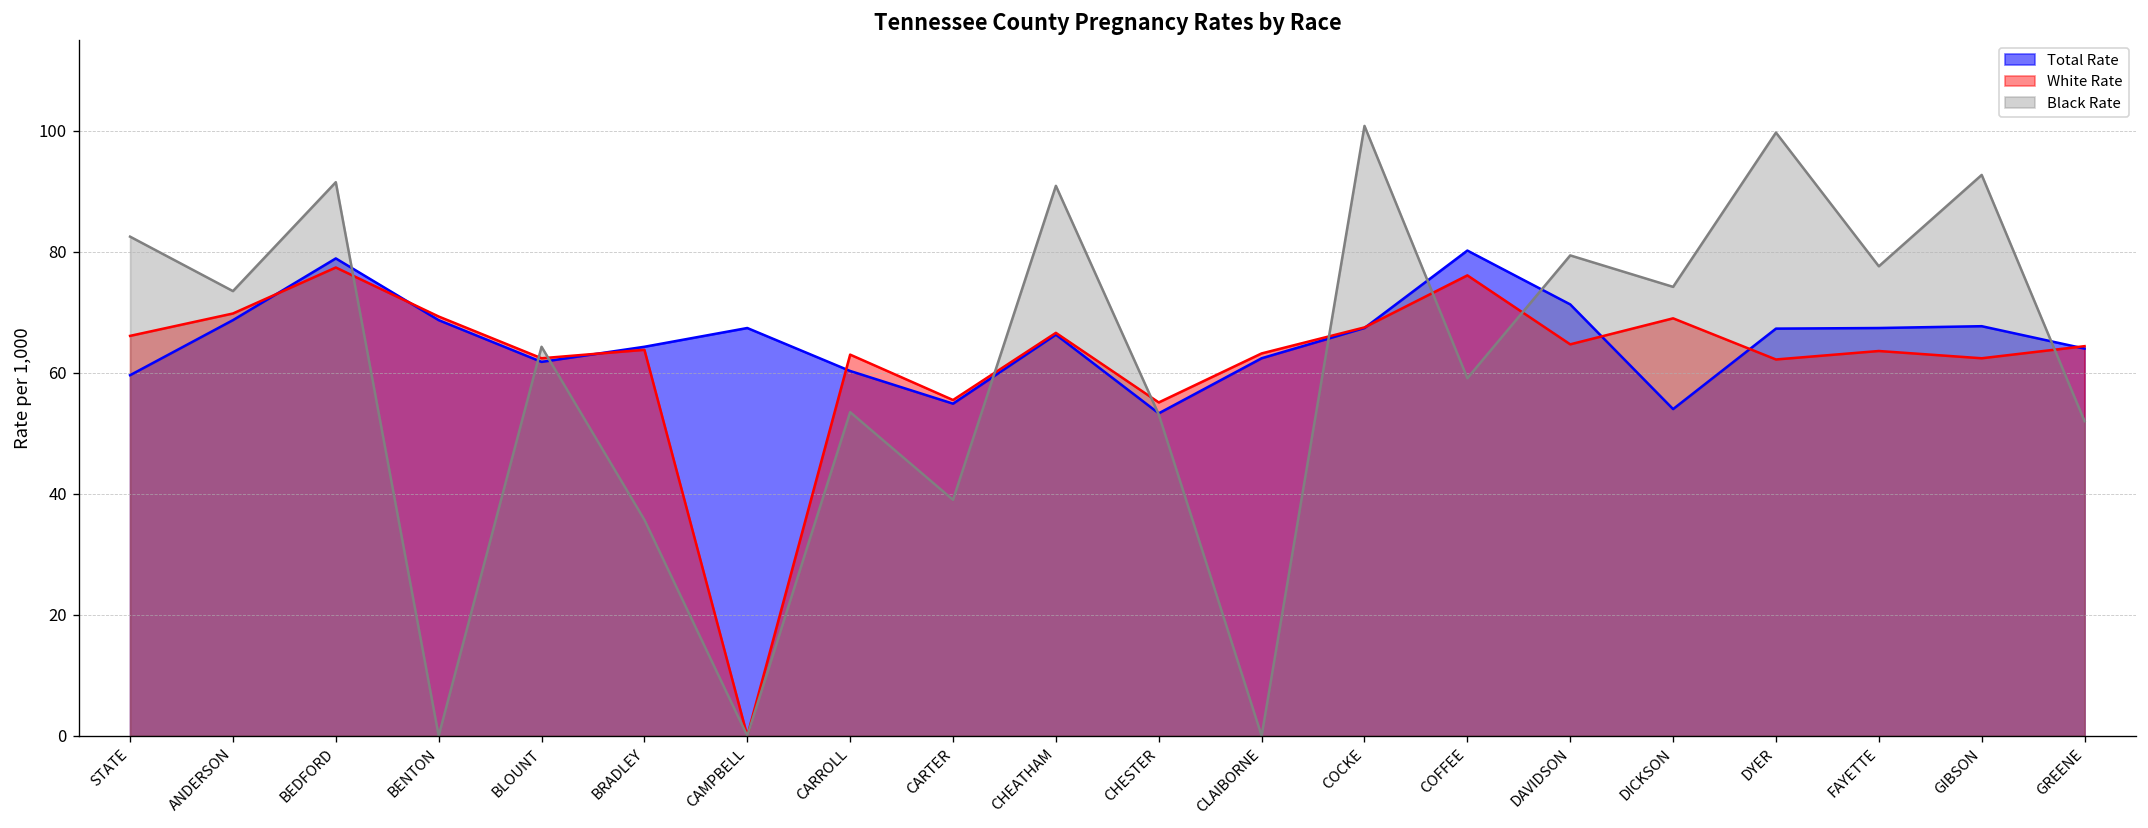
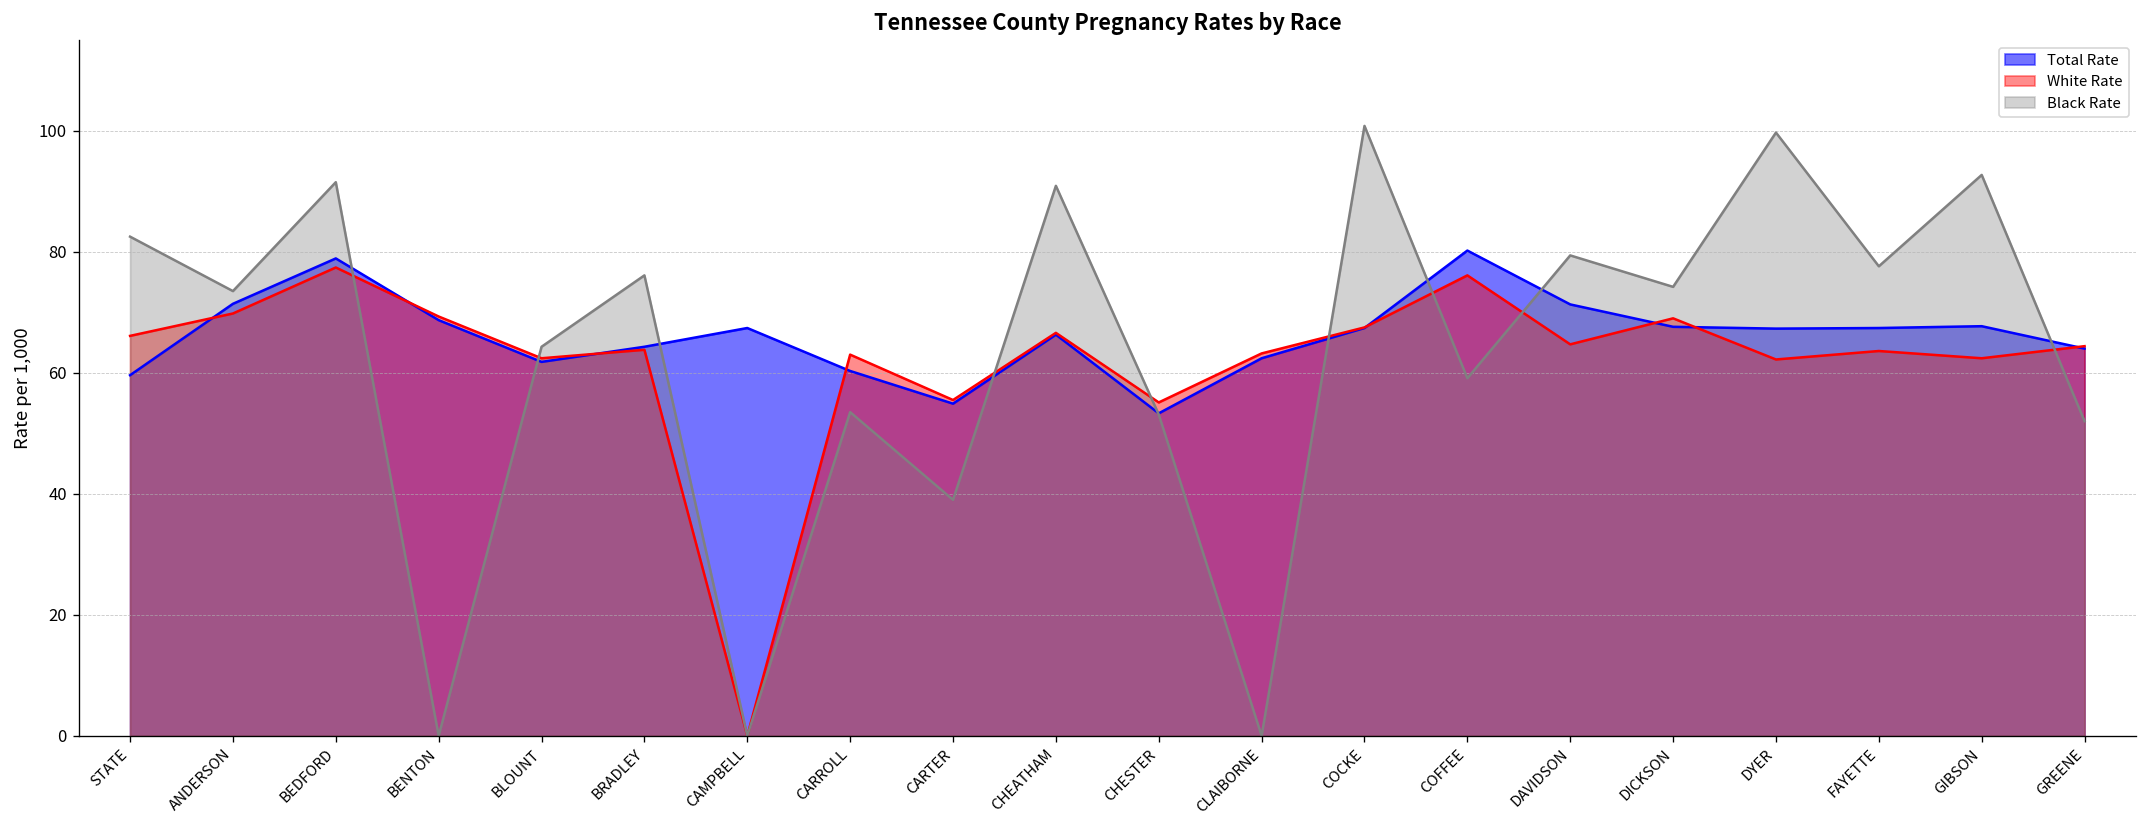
Total Rate, ANDERSON: 69 -> 71
Black Rate, BRADLEY: 36 -> 76
Total Rate, DICKSON: 54 -> 68
